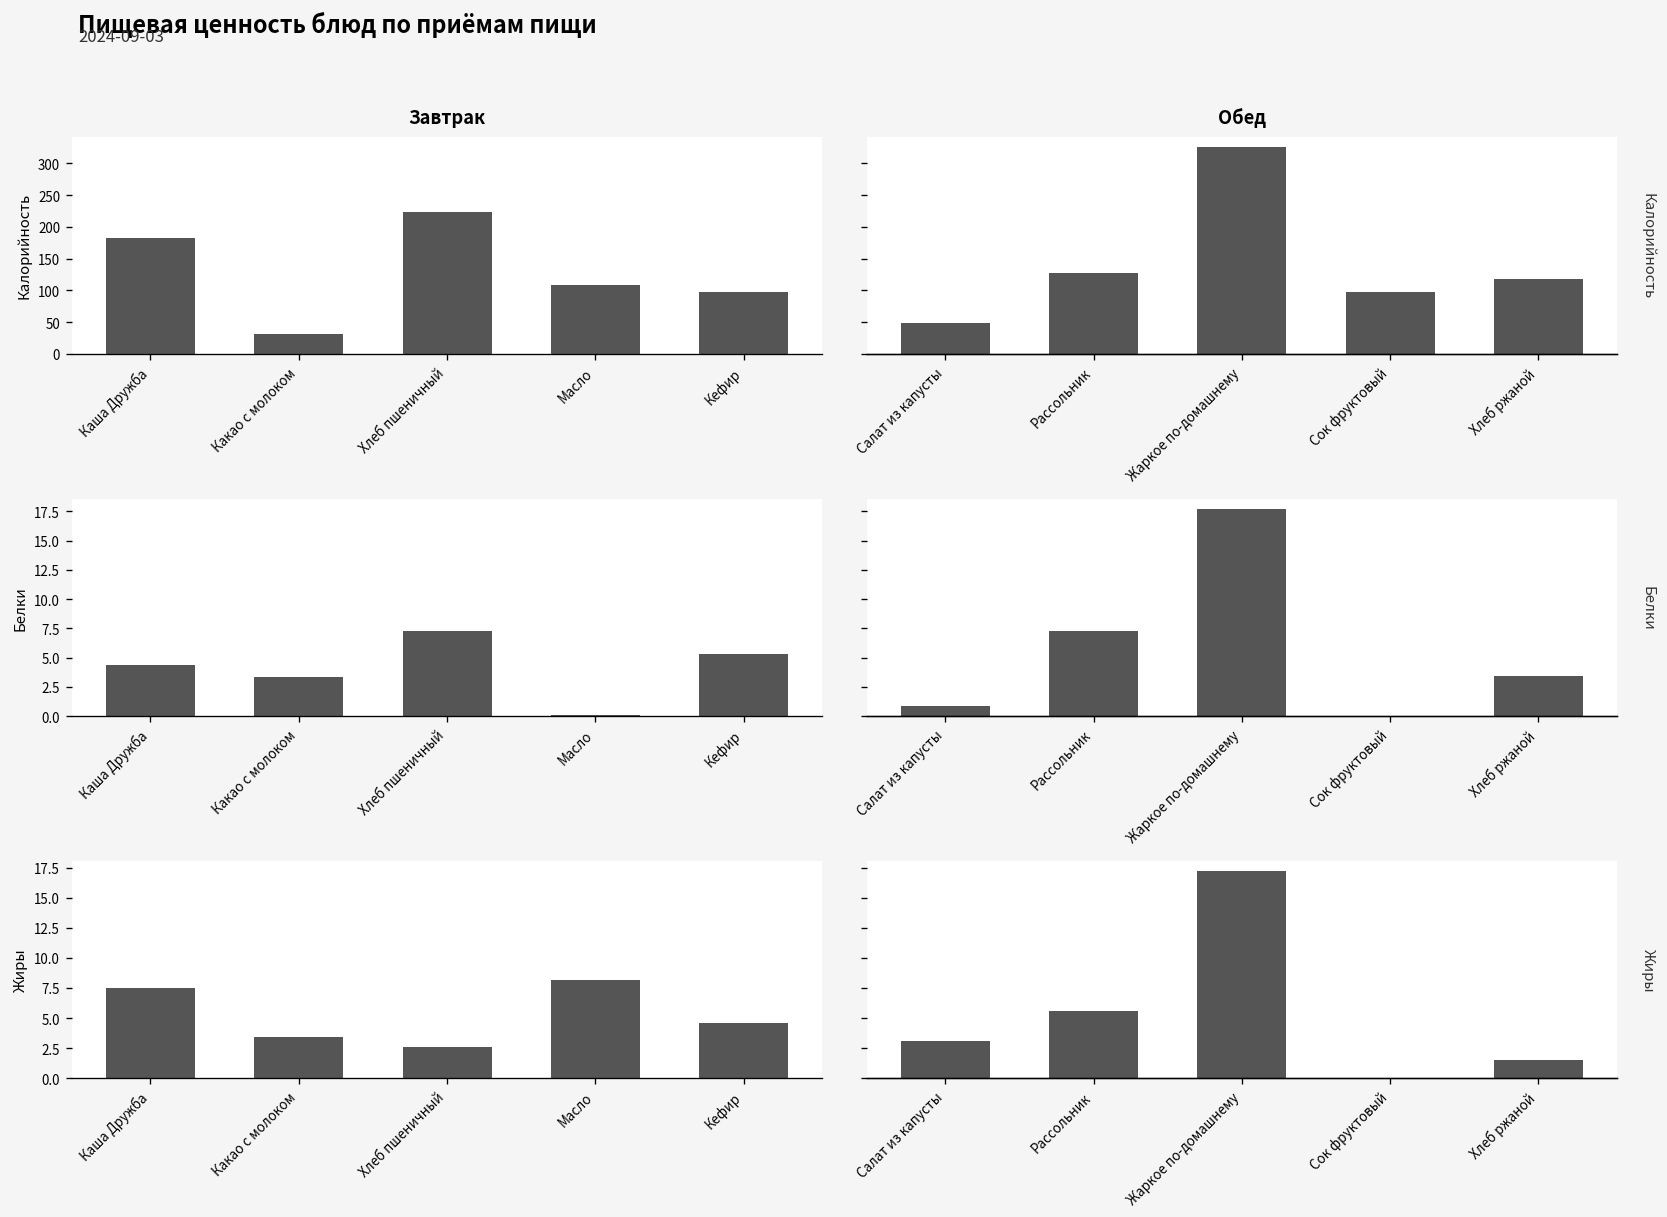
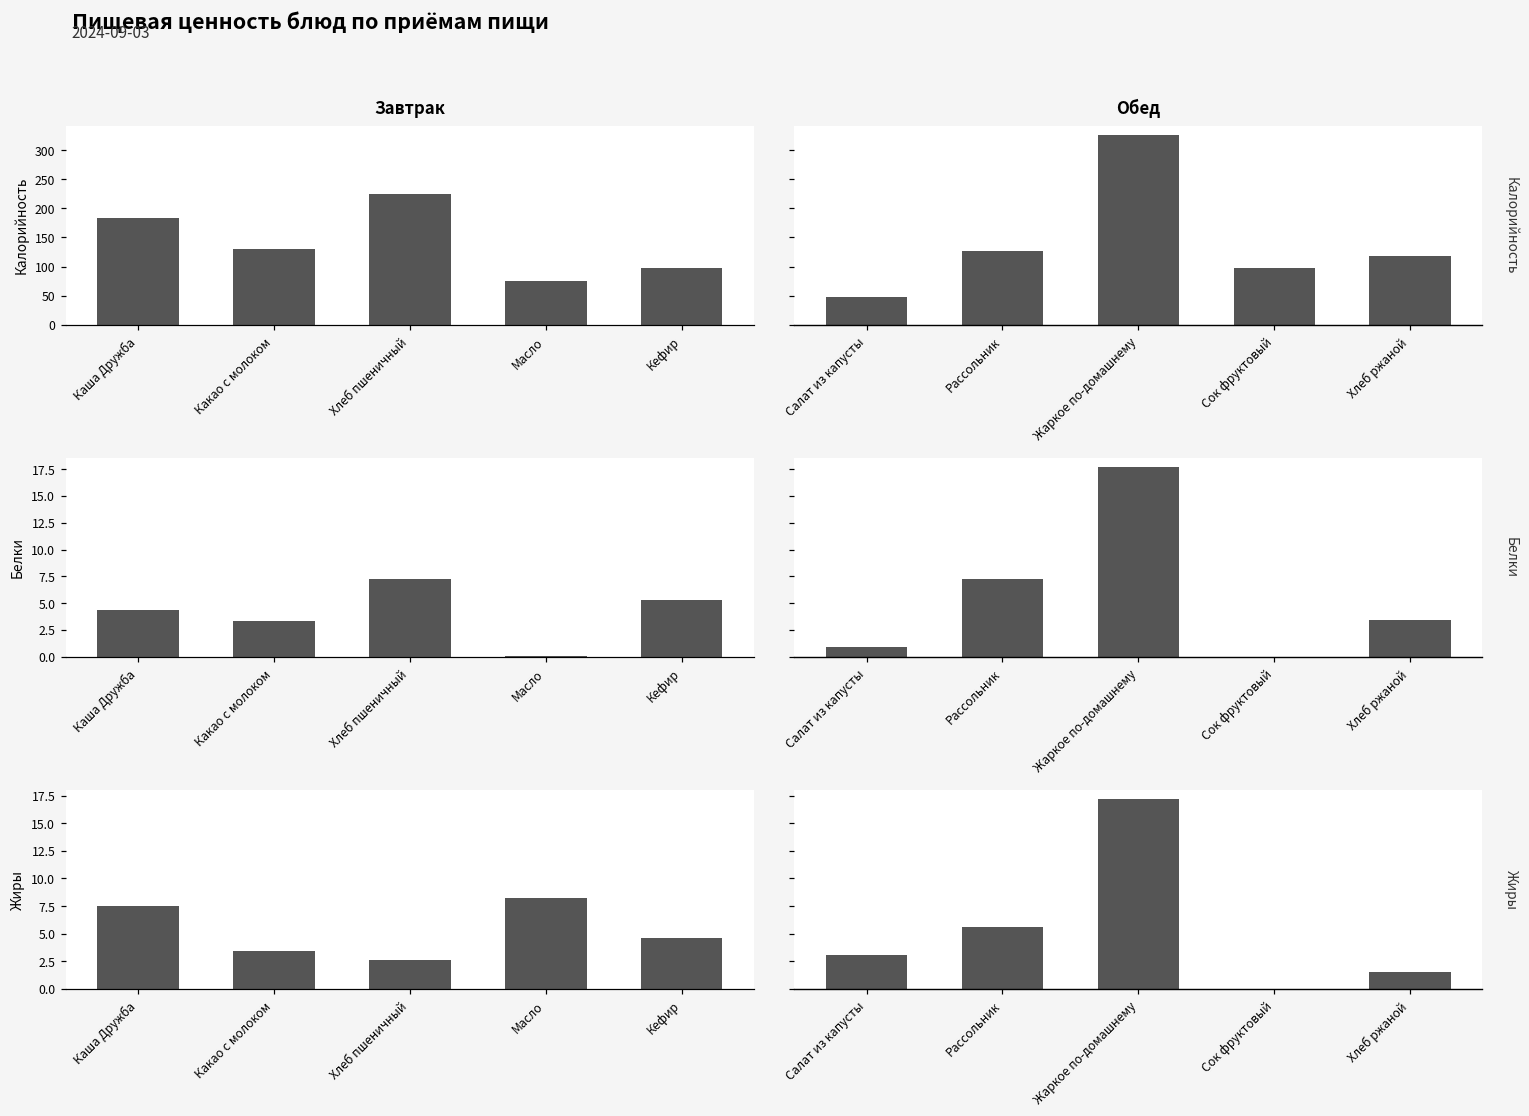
Завтрак, Какао с молоком: 30 -> 130
Завтрак, Масло: 110 -> 80
